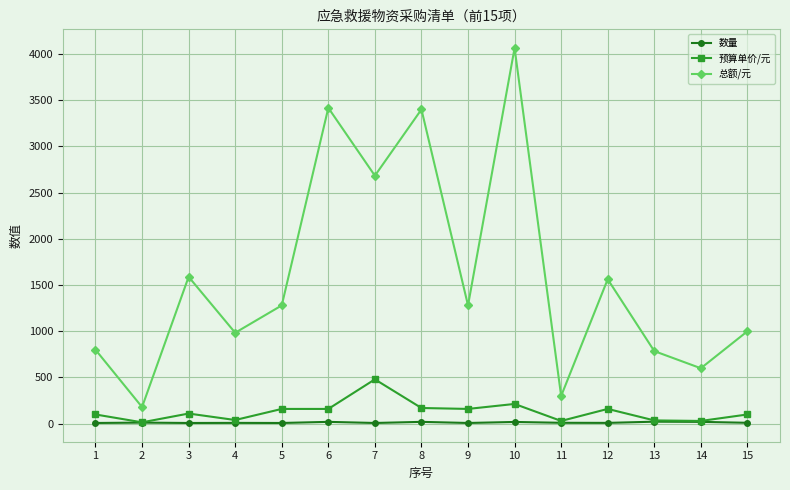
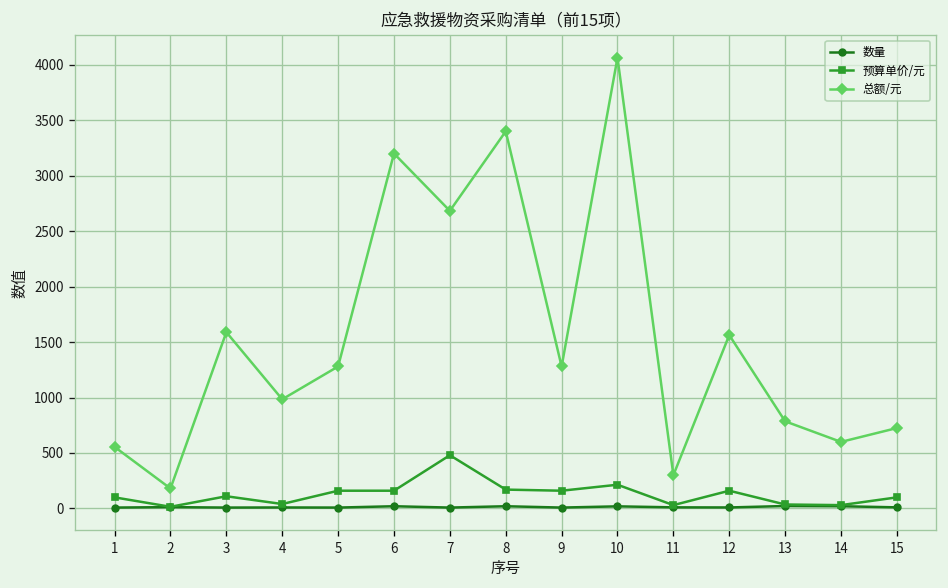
总额/元, 1: 800 -> 600
总额/元, 6: 3400 -> 3200
总额/元, 15: 1000 -> 700
